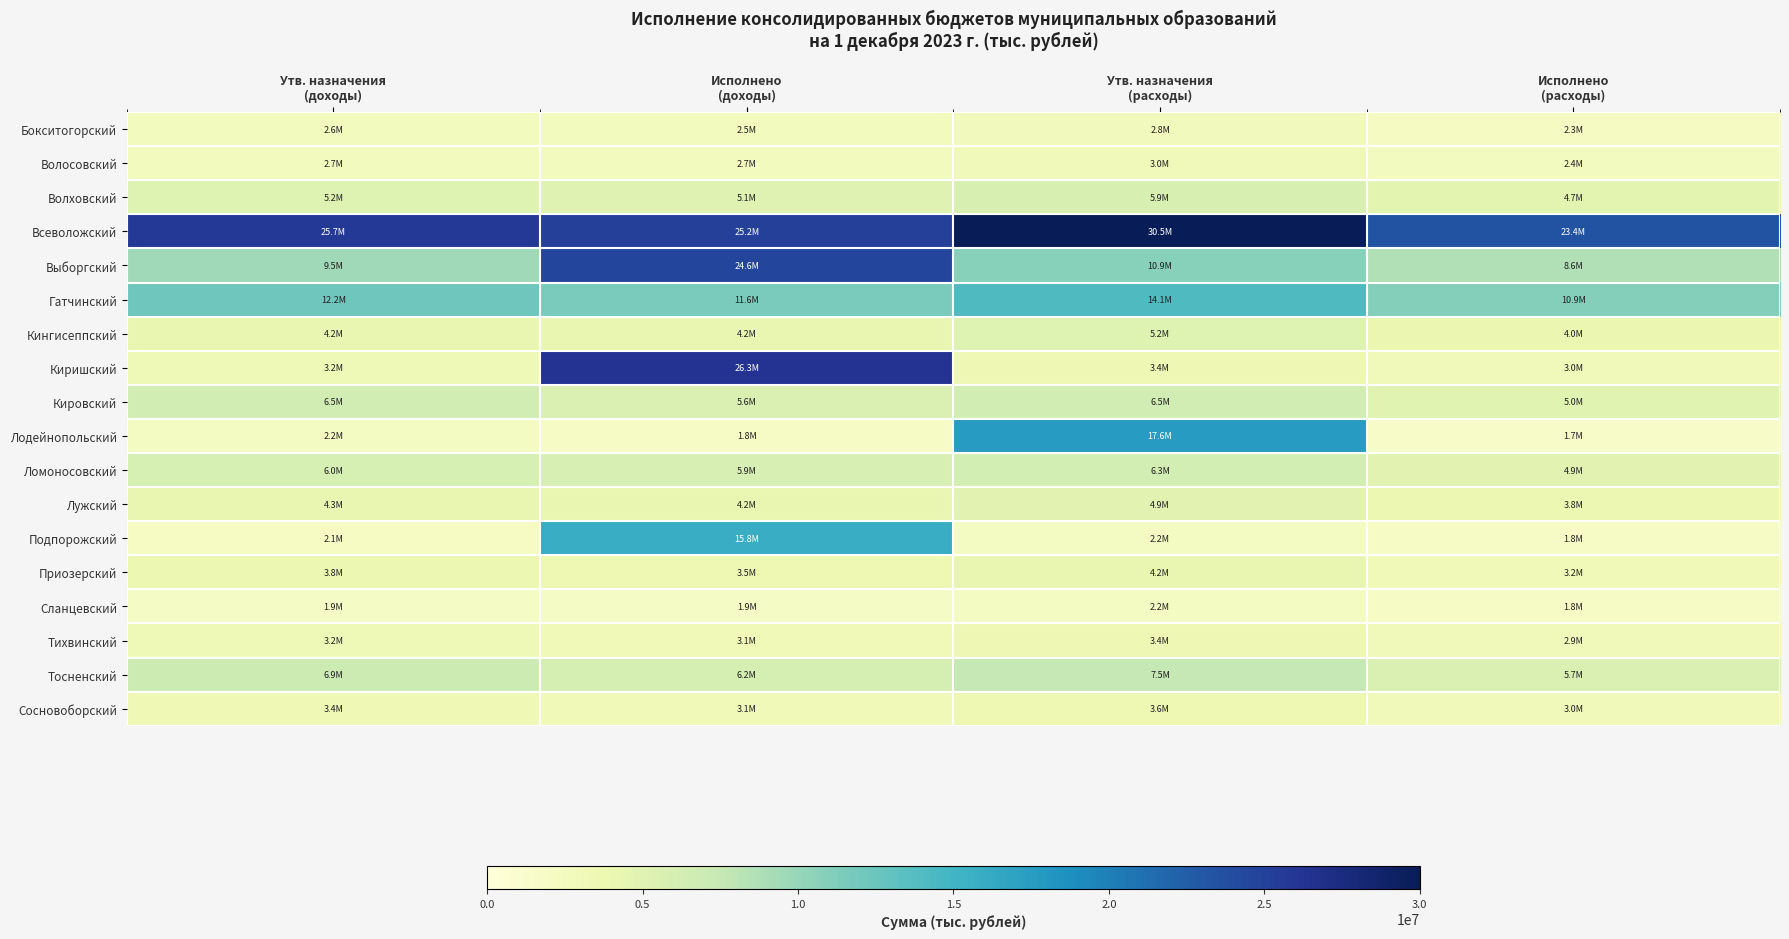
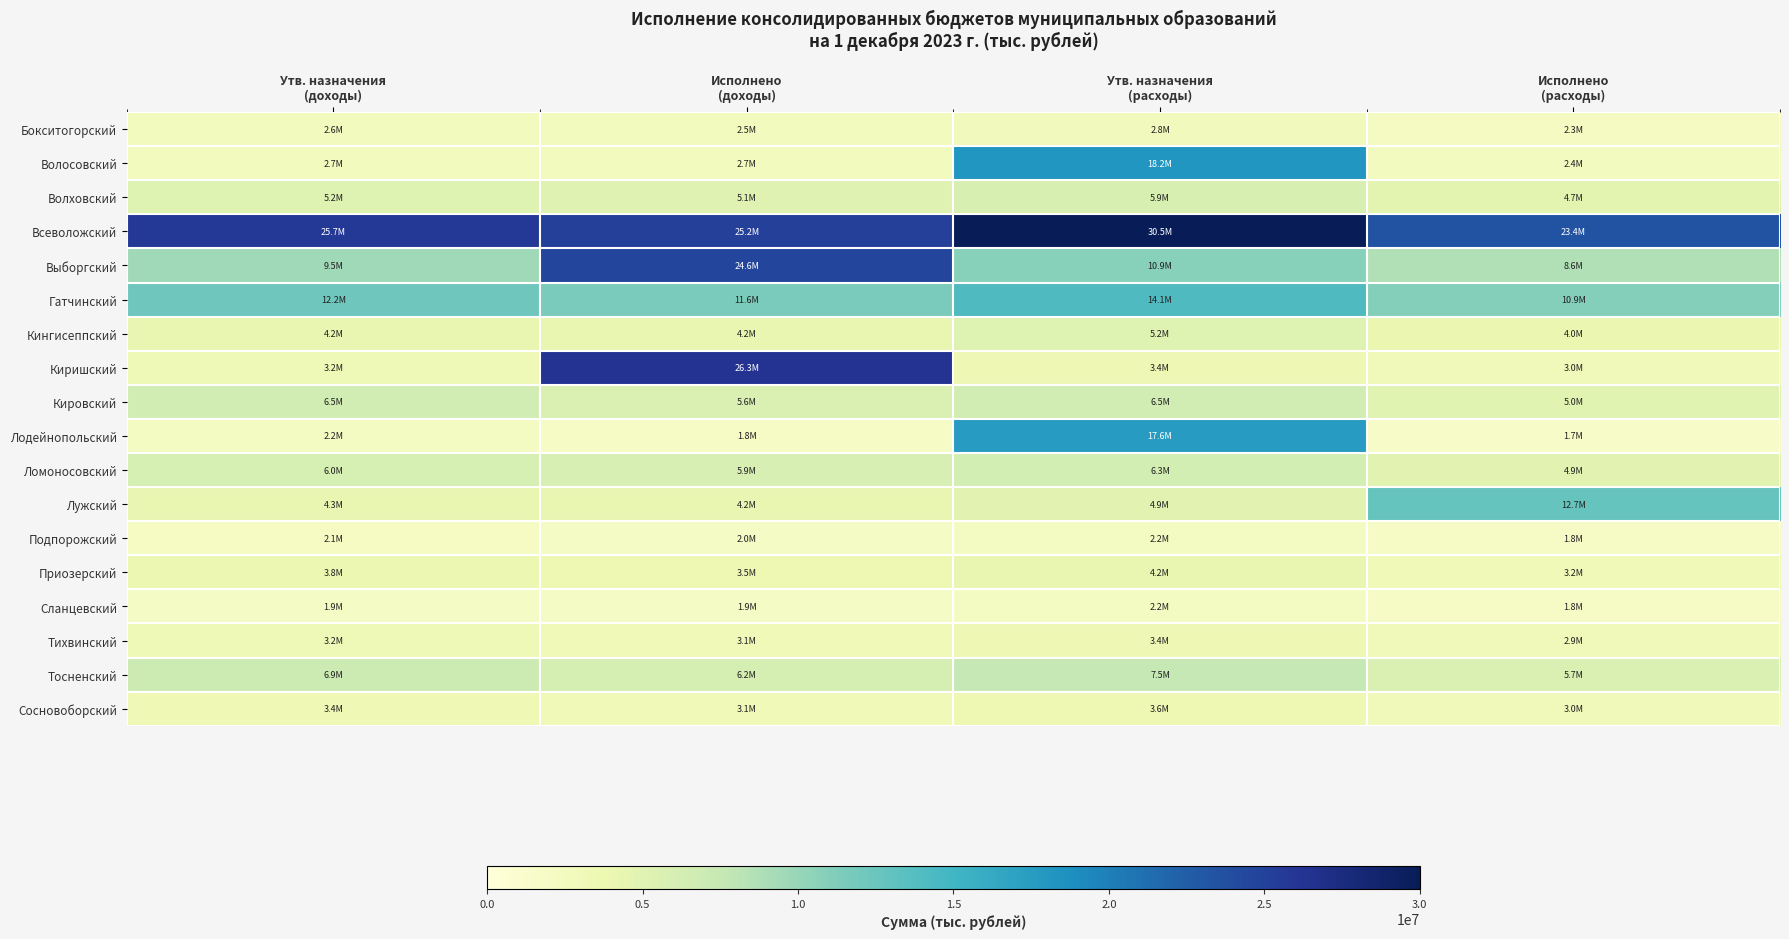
Волосовский, Утв. назначения (расходы): 3.0М -> 18.2М
Лужский, Исполнено (расходы): 3.8М -> 12.7М
Подпорожский, Исполнено (доходы): 15.8М -> 2.0М
